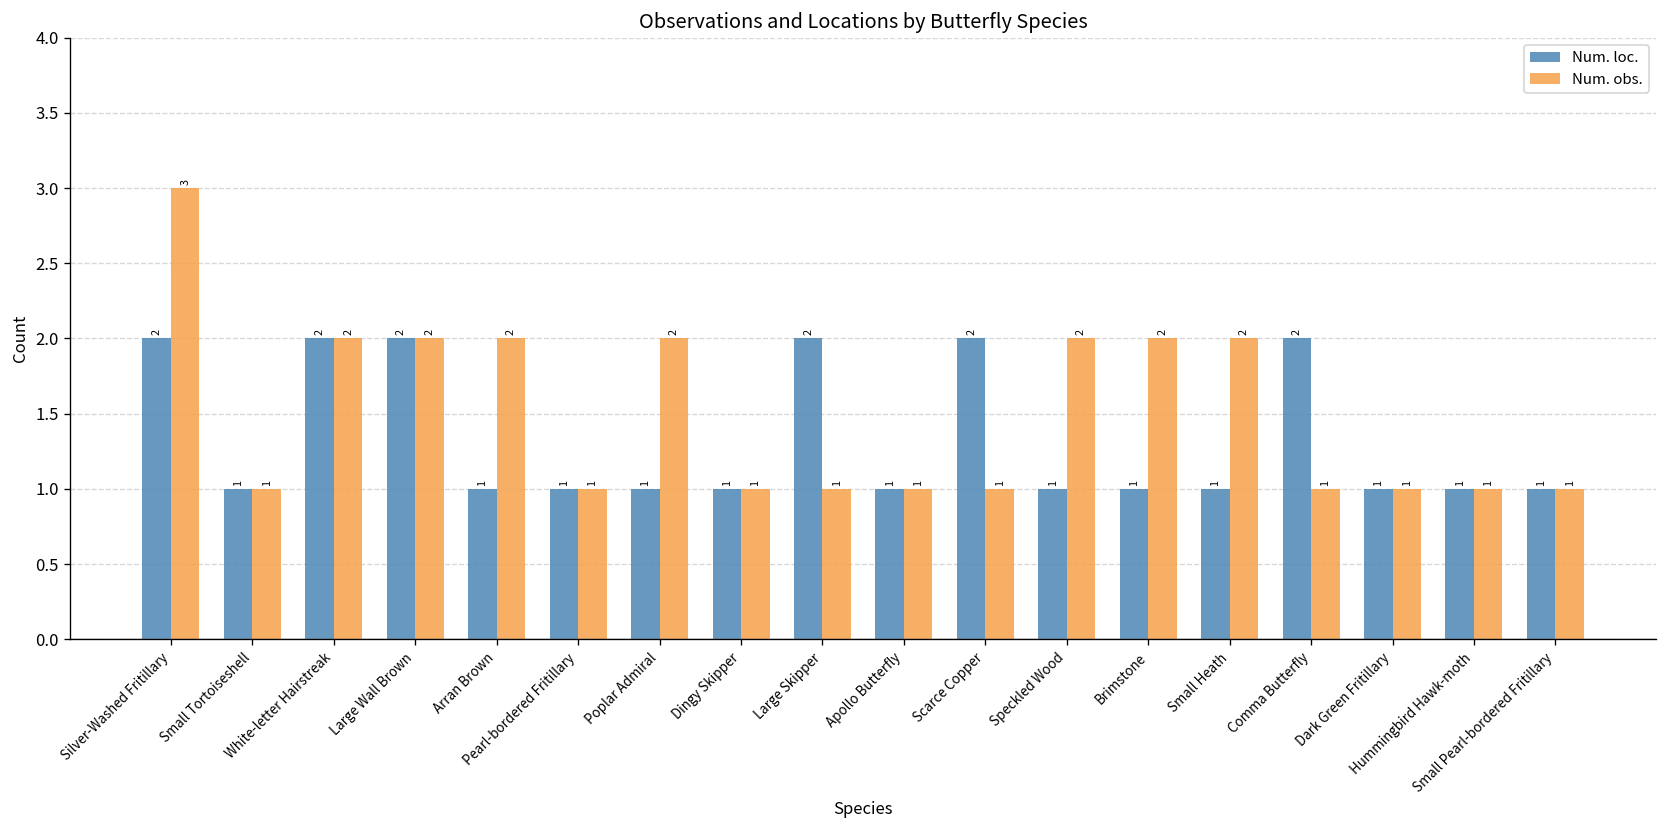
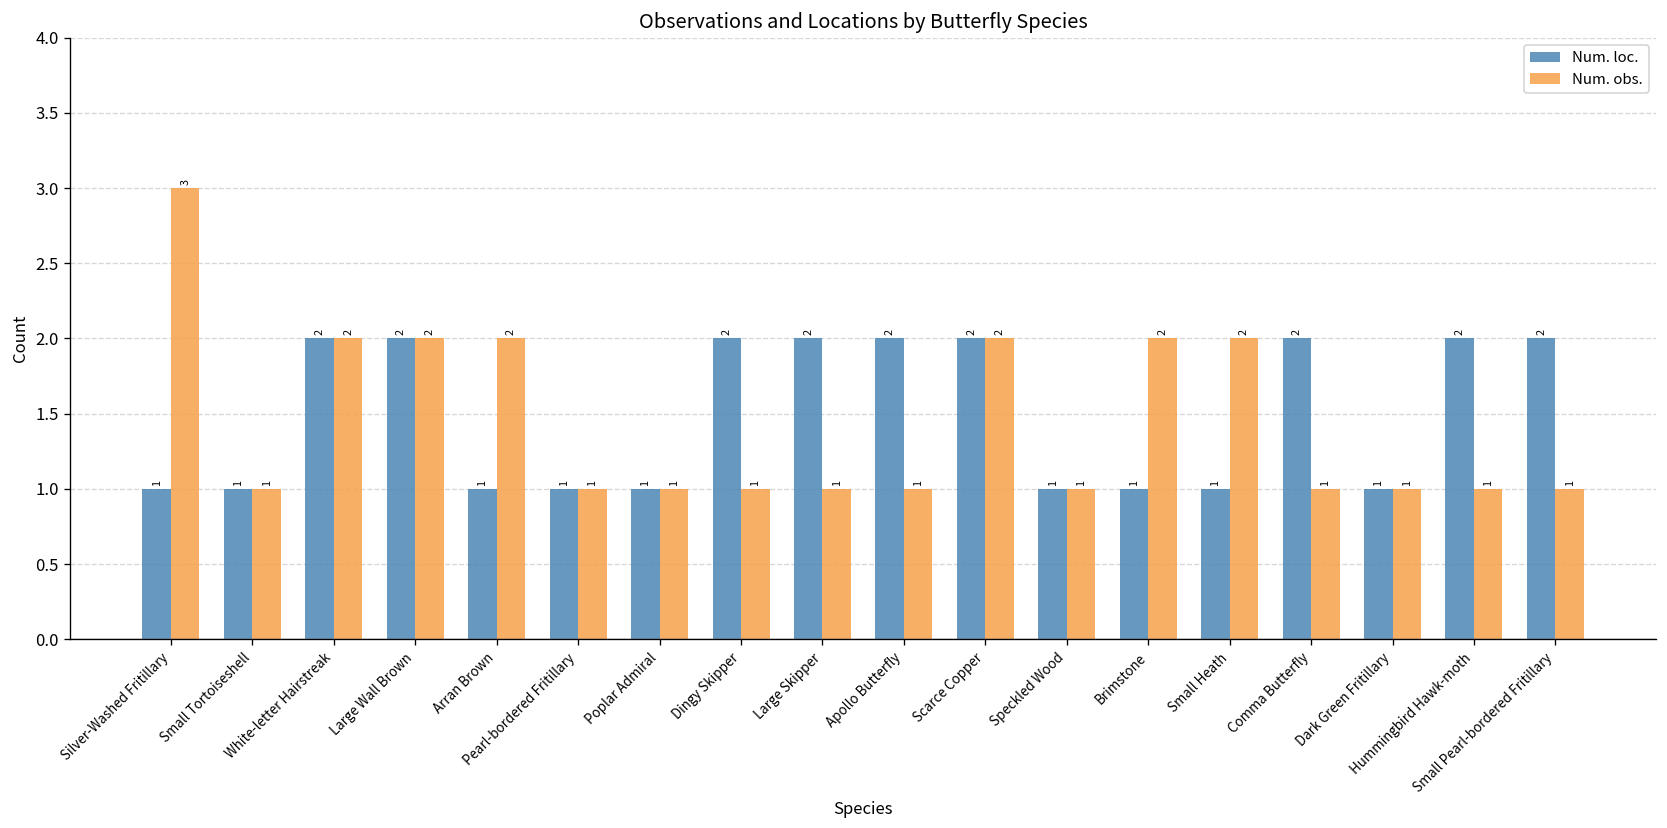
Num. loc., Silver-Washed Fritillary: 2 -> 1
Num. obs., Poplar Admiral: 2 -> 1
Num. loc., Dingy Skipper: 1 -> 2
Num. loc., Apollo Butterfly: 1 -> 2
Num. obs., Scarce Copper: 1 -> 2
Num. obs., Speckled Wood: 2 -> 1
Num. loc., Hummingbird Hawk-moth: 1 -> 2
Num. loc., Small Pearl-bordered Fritillary: 1 -> 2
